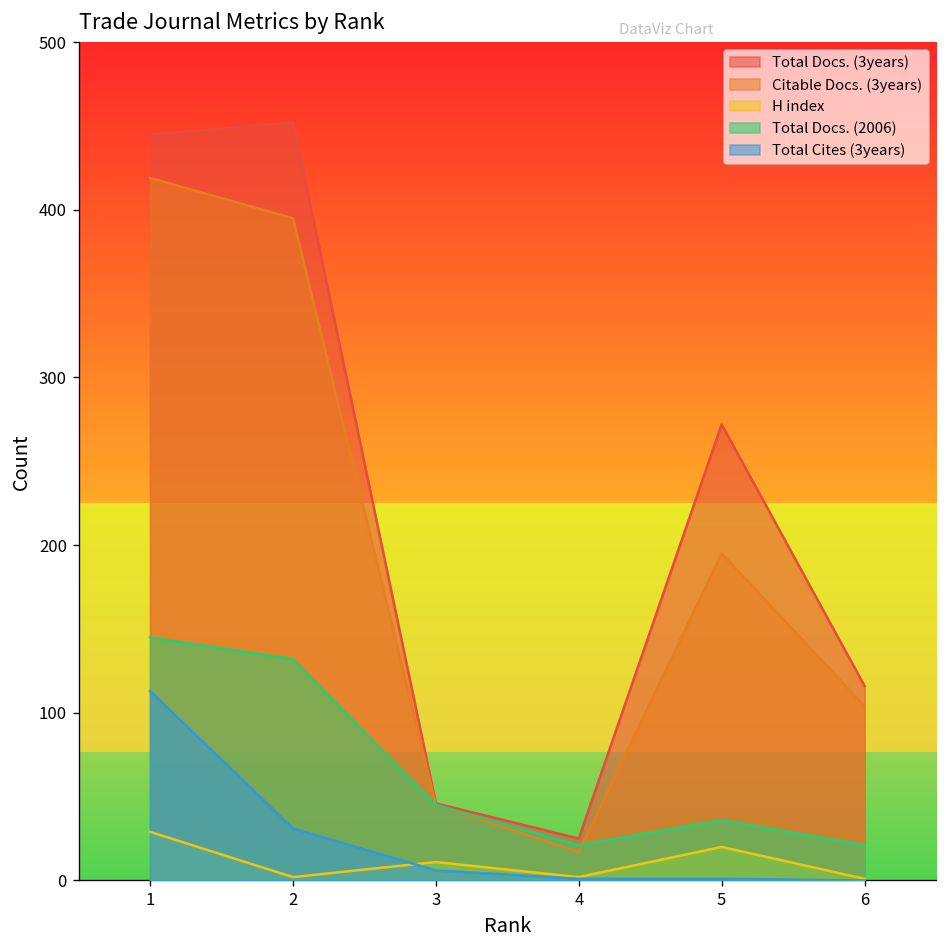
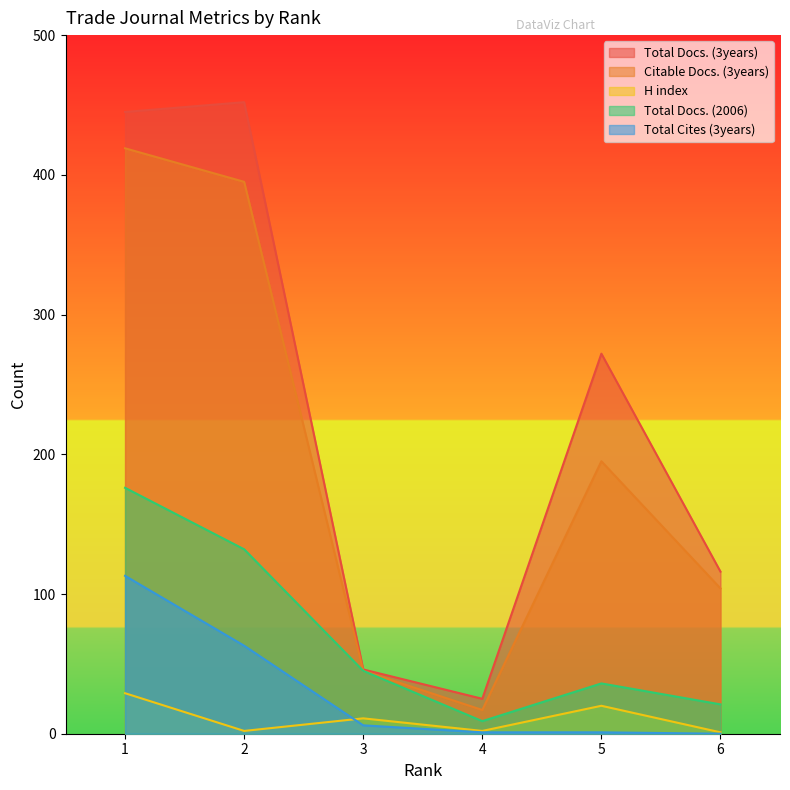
Total Docs. (2006), 1: 145 -> 176
Total Cites (3years), 2: 31 -> 63
Total Docs. (2006), 4: 21 -> 9
